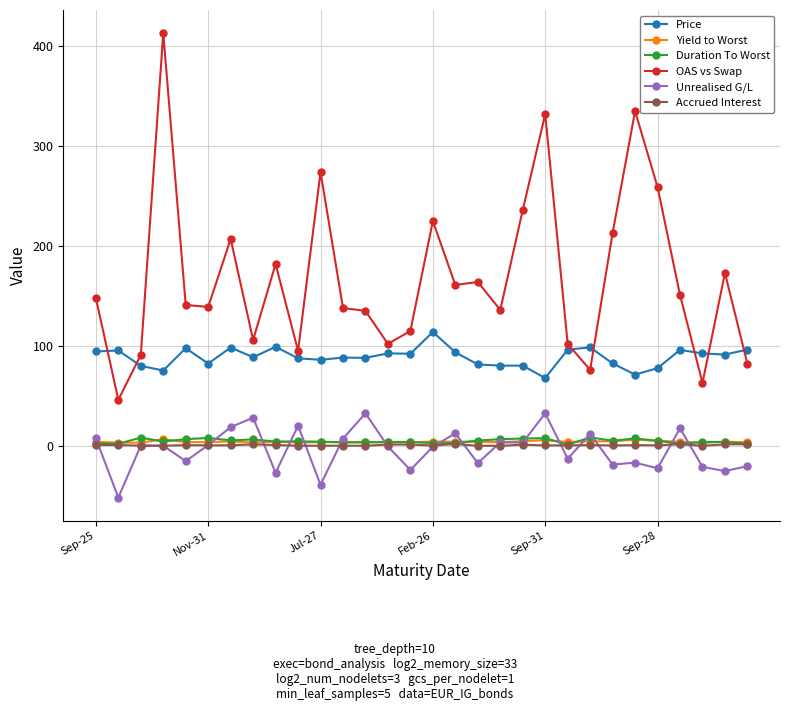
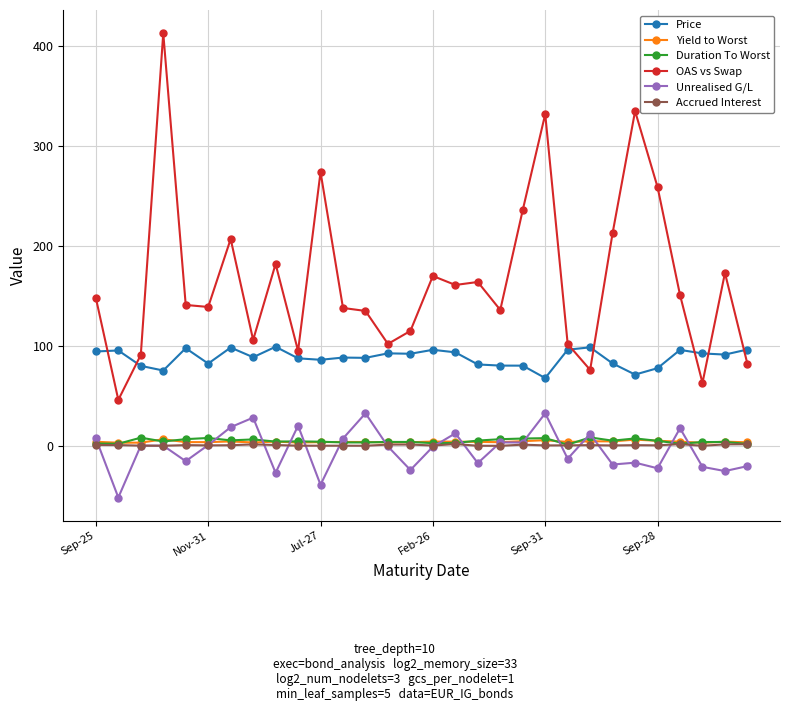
Price, Feb-26: 110 -> 100
OAS vs Swap, Feb-26: 230 -> 170
